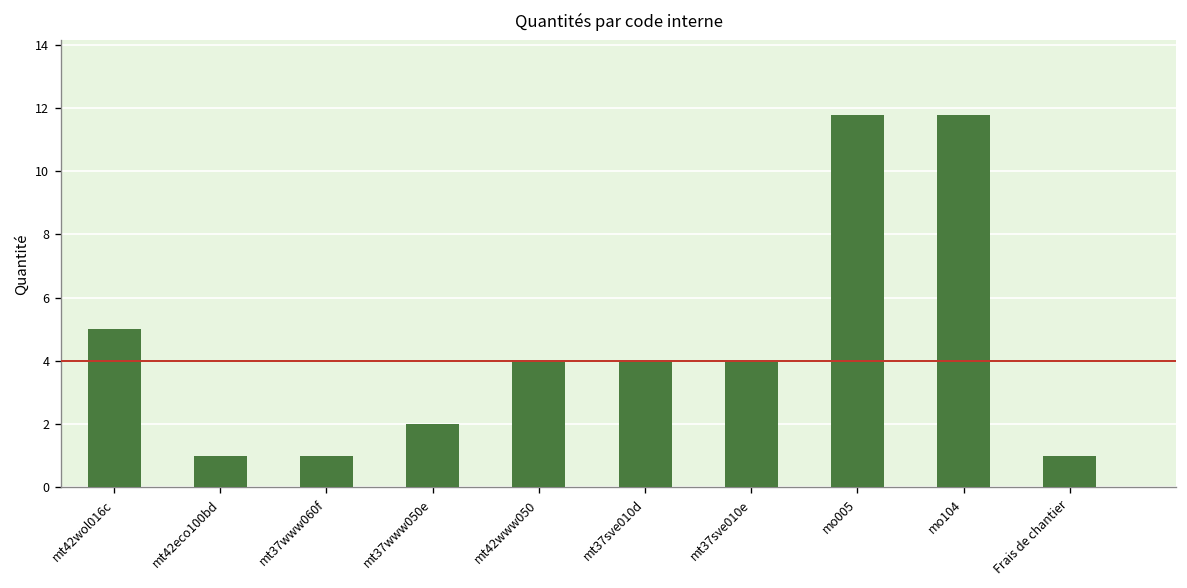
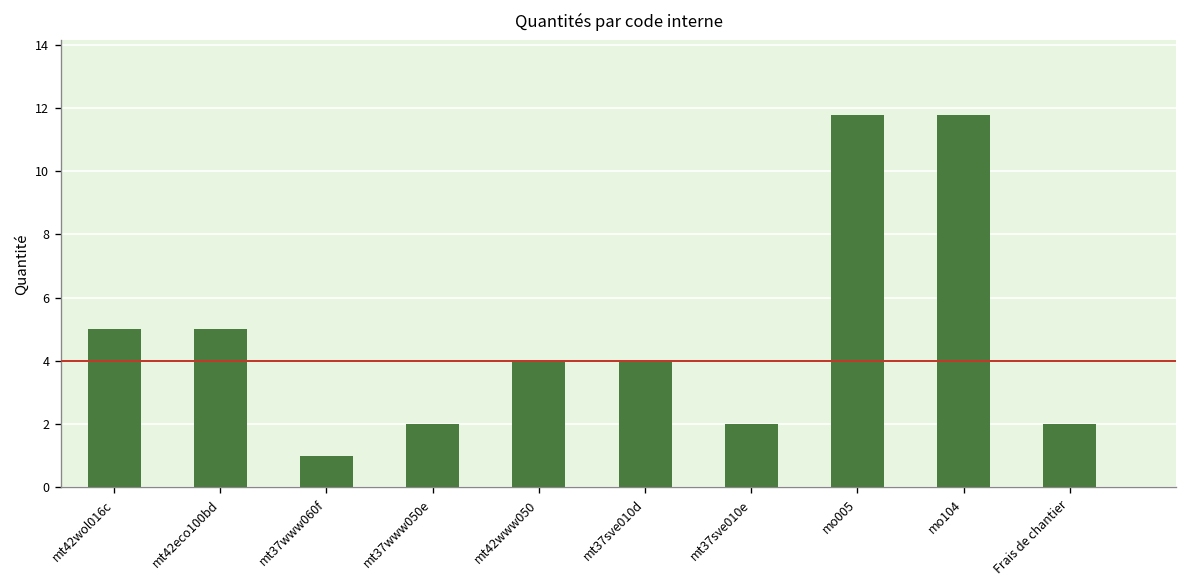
mt42eco100bd: 1 -> 5
mt37sve010e: 4 -> 2
Frais de chantier: 1 -> 2
